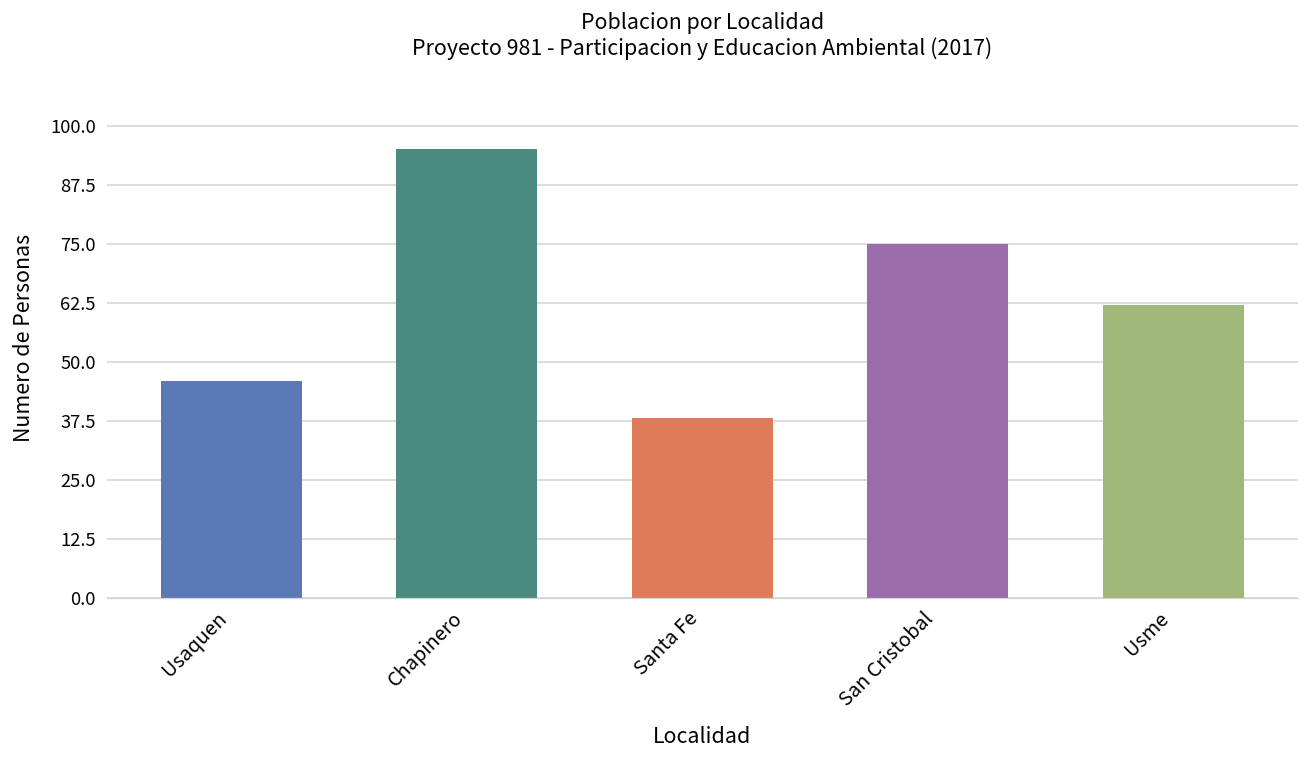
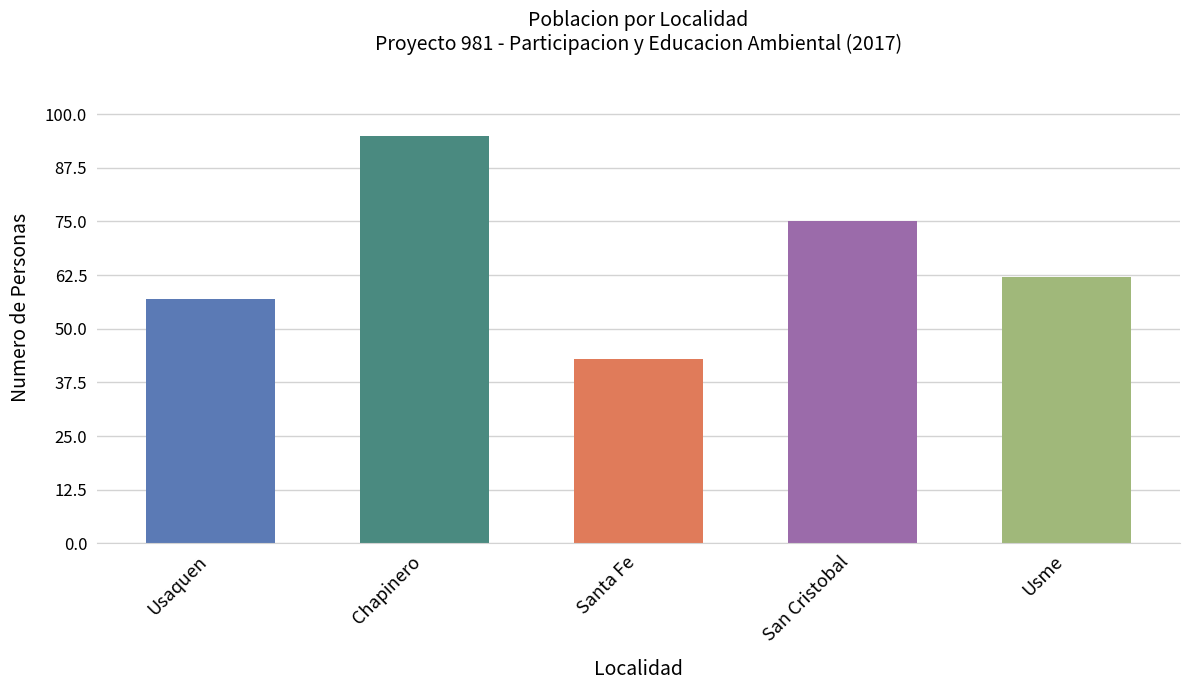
Usaquen: 46 -> 57
Santa Fe: 38 -> 43
